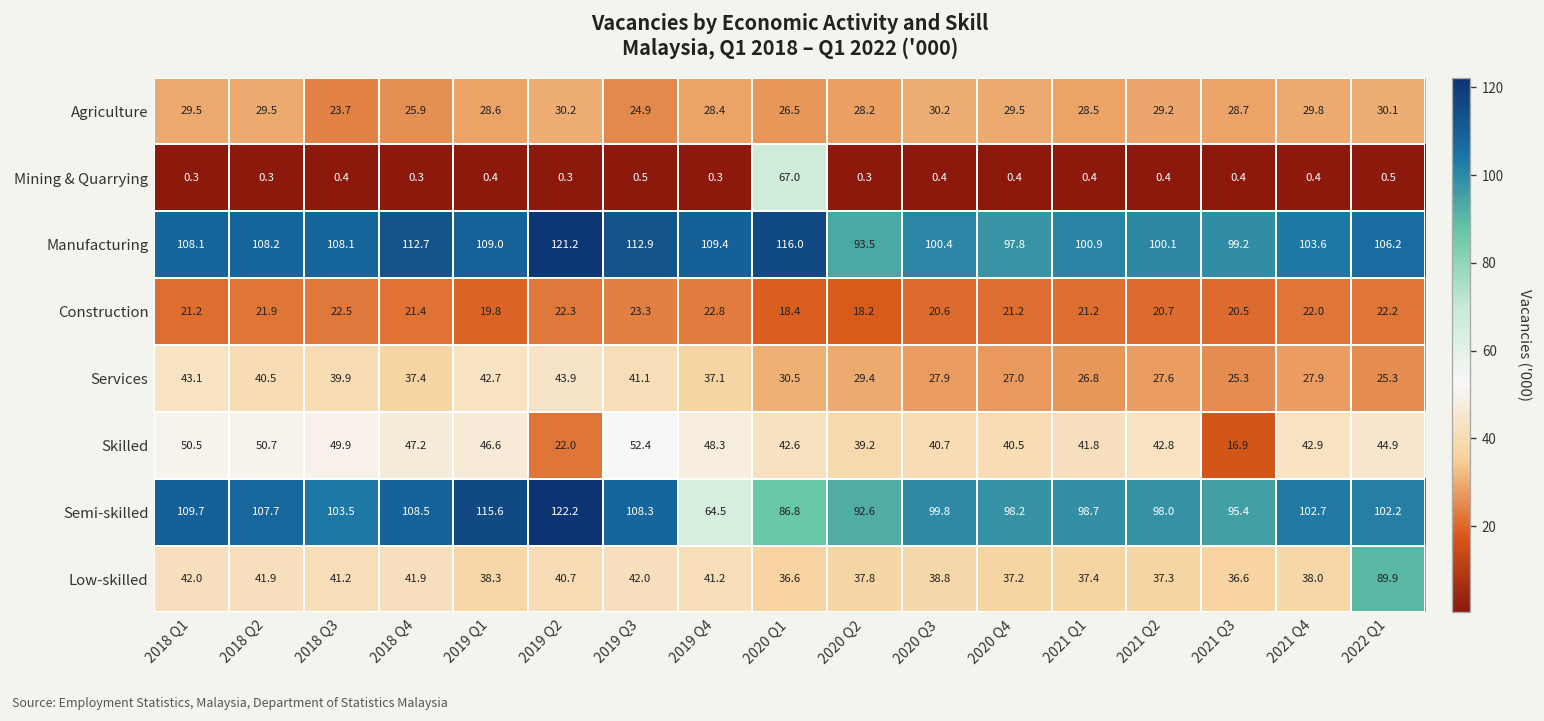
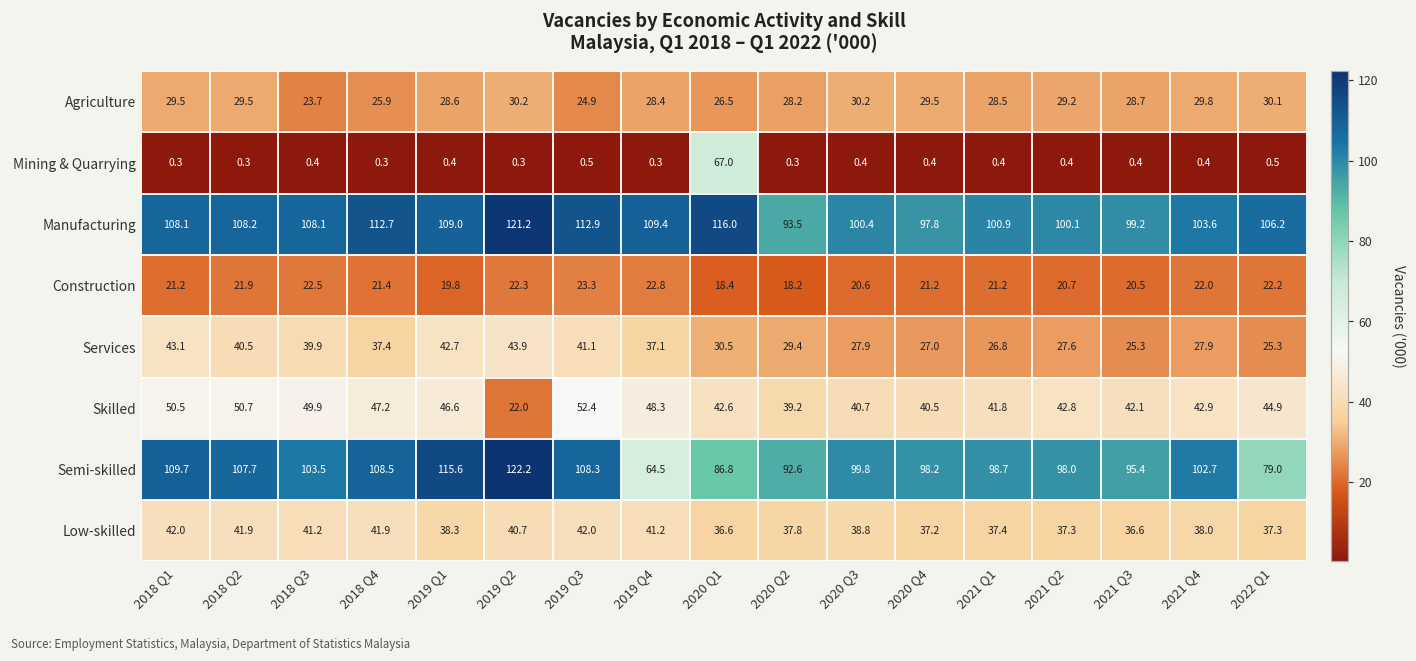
Skilled, 2021 Q3: 16.9 -> 42.1
Semi-skilled, 2022 Q1: 102.2 -> 79.0
Low-skilled, 2022 Q1: 89.9 -> 37.3
